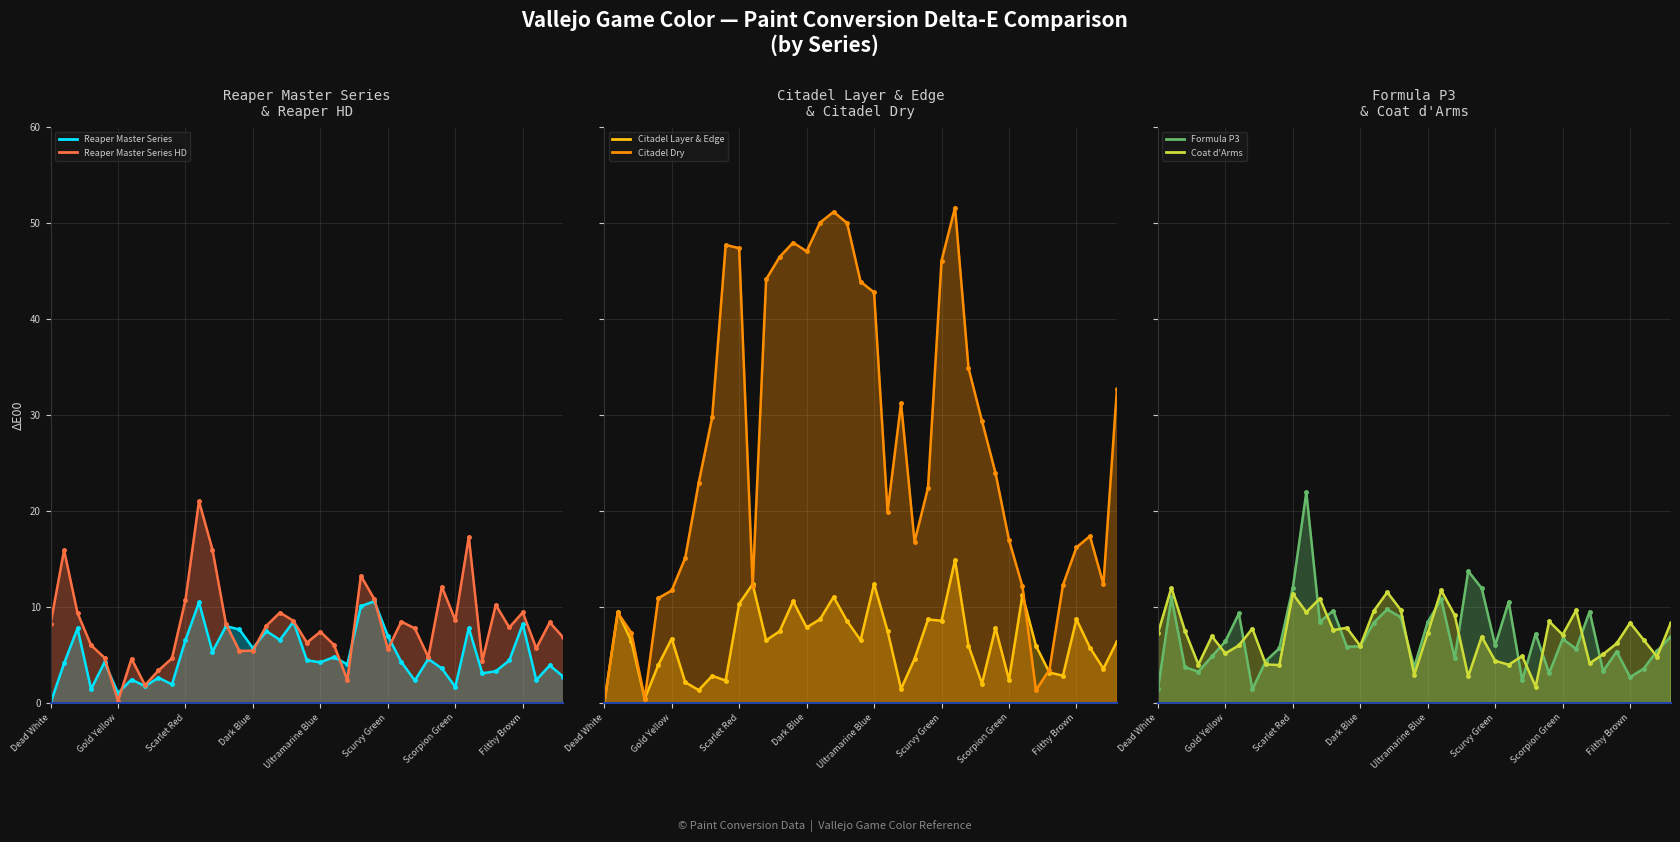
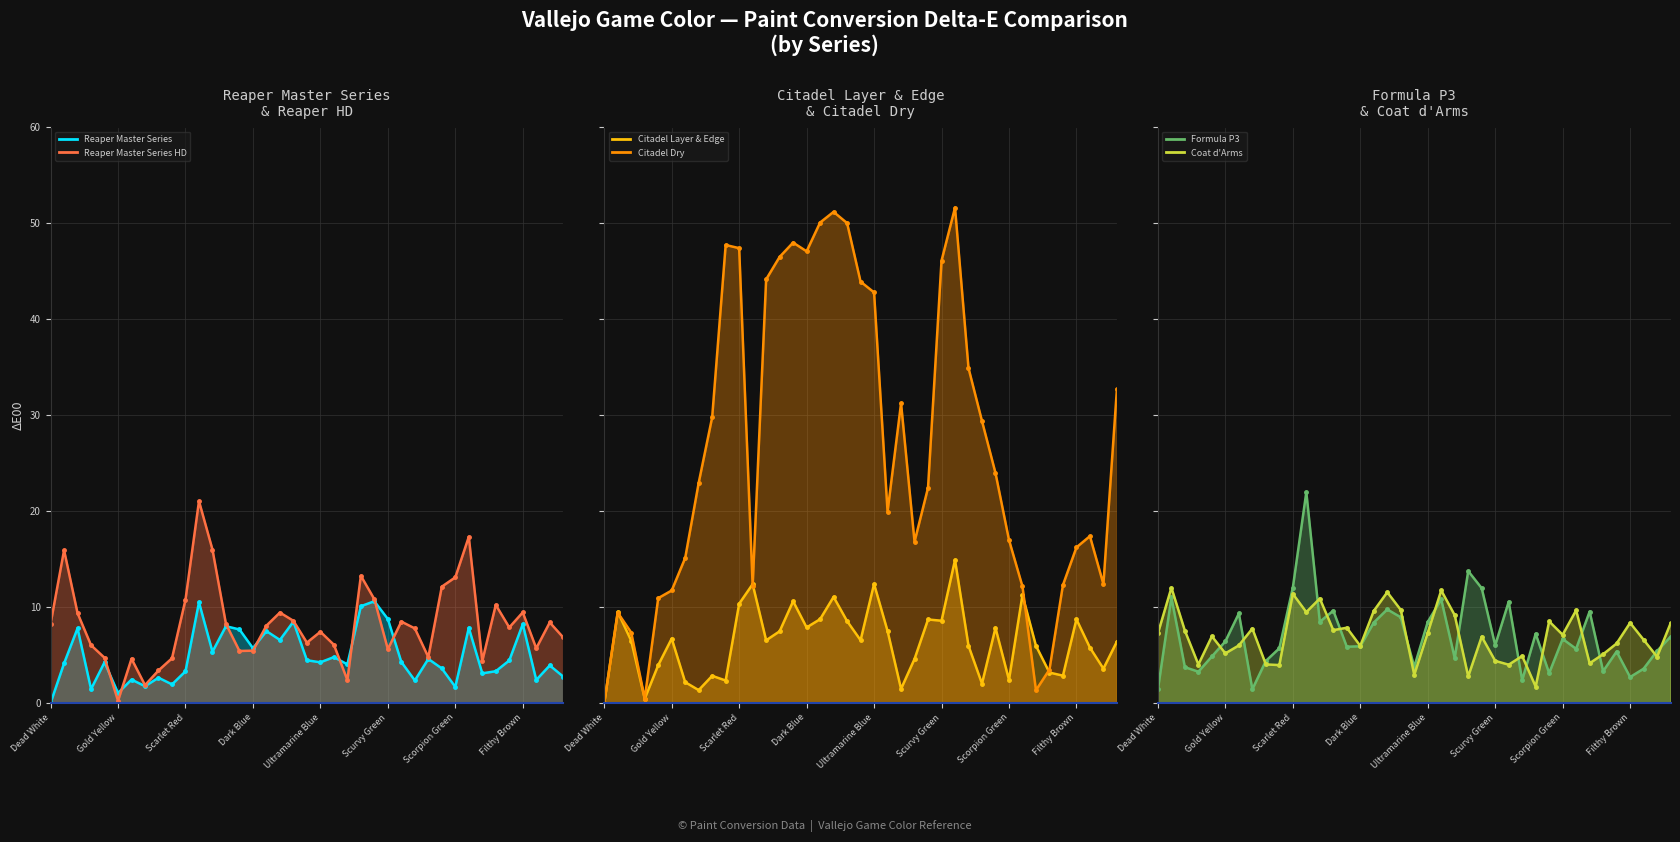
Reaper Master Series & Reaper HD, Reaper Master Series, Scarlet Red: 7 -> 3
Reaper Master Series & Reaper HD, Reaper Master Series, Scurvy Green: 7 -> 9
Reaper Master Series & Reaper HD, Reaper Master Series HD, Scorpion Green: 9 -> 13
